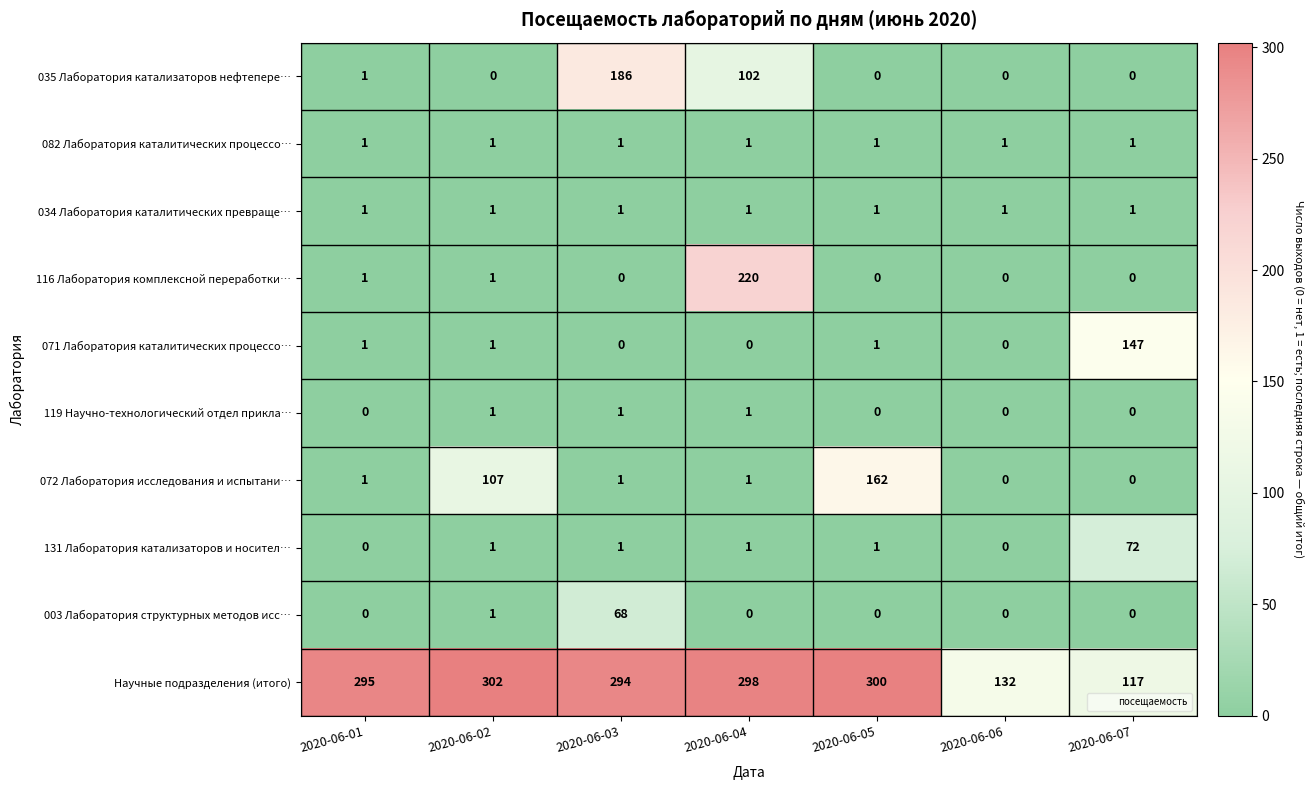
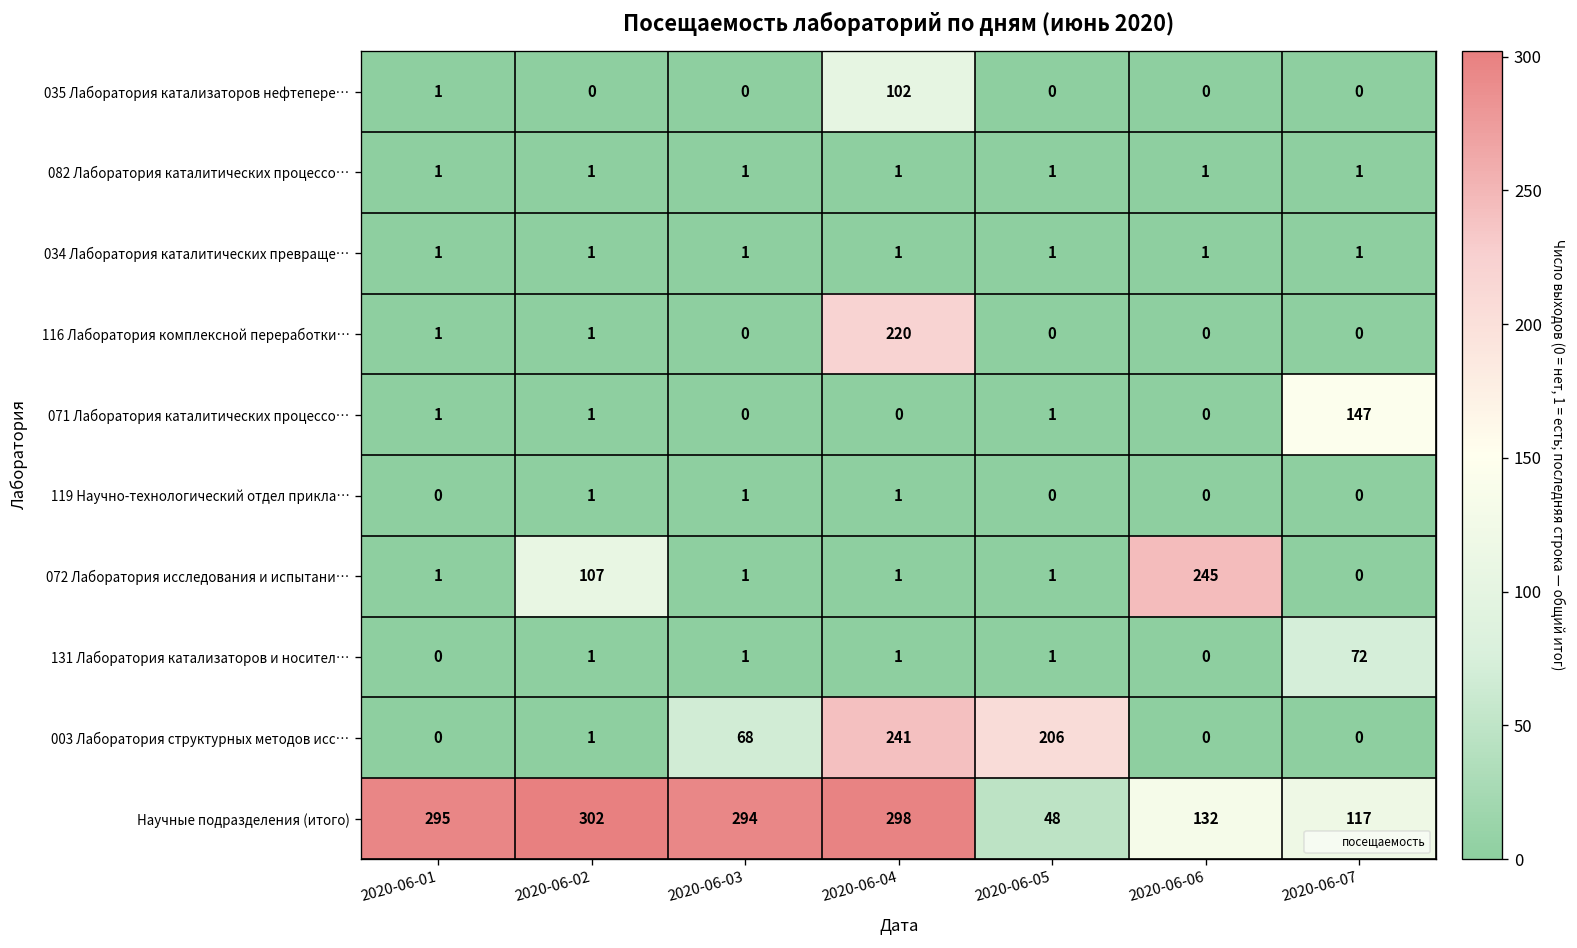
035 Лаборатория катализаторов нефтепере…, 2020-06-03: 186 -> 0
072 Лаборатория исследования и испытани…, 2020-06-05: 162 -> 1
072 Лаборатория исследования и испытани…, 2020-06-06: 0 -> 245
003 Лаборатория структурных методов исс…, 2020-06-04: 0 -> 241
003 Лаборатория структурных методов исс…, 2020-06-05: 0 -> 206
Научные подразделения (итого), 2020-06-05: 300 -> 48
